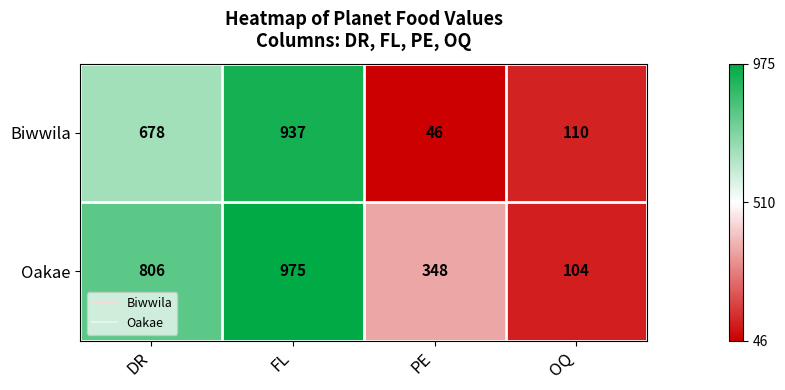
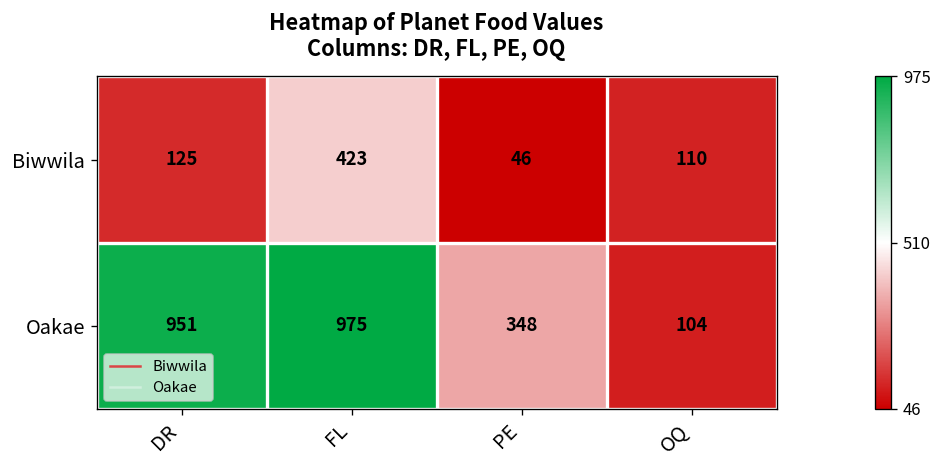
Biwwila, DR: 678 -> 125
Biwwila, FL: 937 -> 423
Oakae, DR: 806 -> 951
